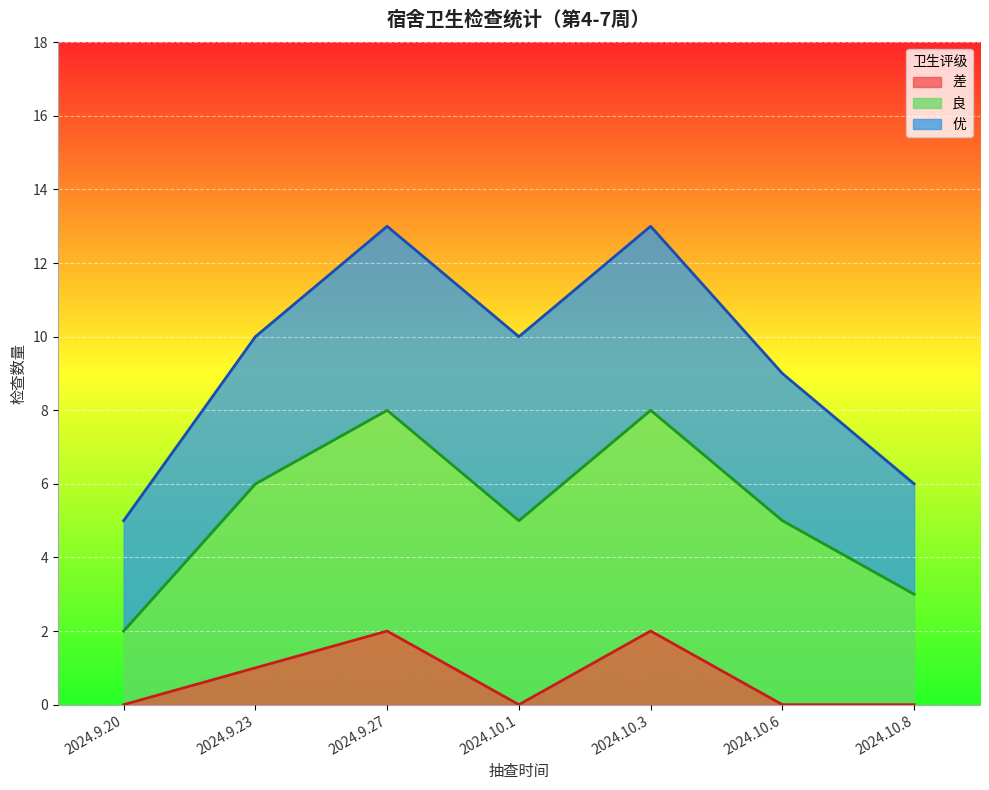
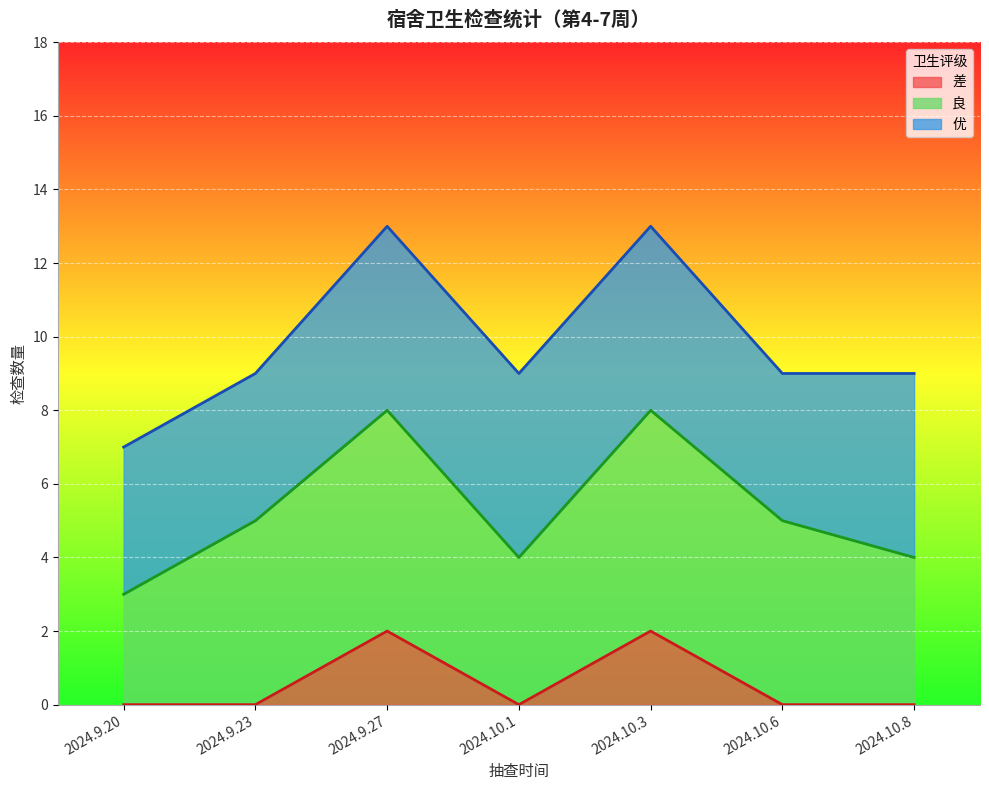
良, 2024.9.20: 2 -> 3
优, 2024.9.20: 3 -> 4
差, 2024.9.23: 1 -> 0
良, 2024.10.1: 5 -> 4
良, 2024.10.8: 3 -> 4
优, 2024.10.8: 3 -> 5
